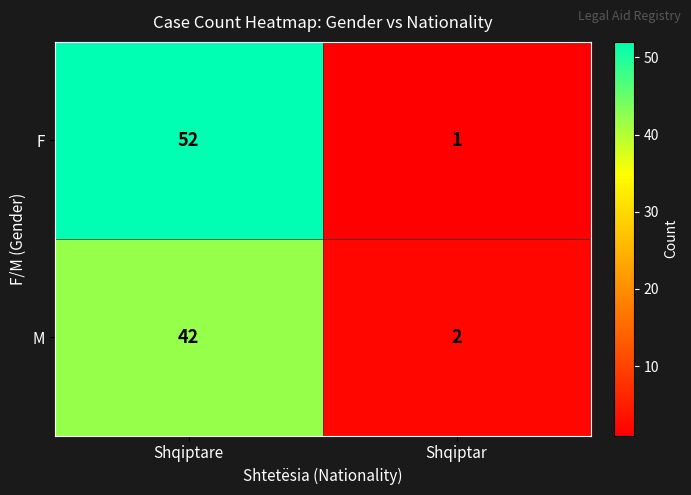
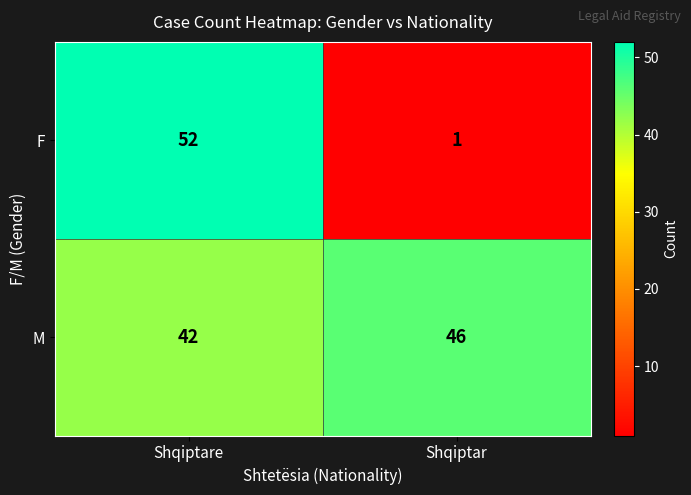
M, Shqiptar: 2 -> 46
